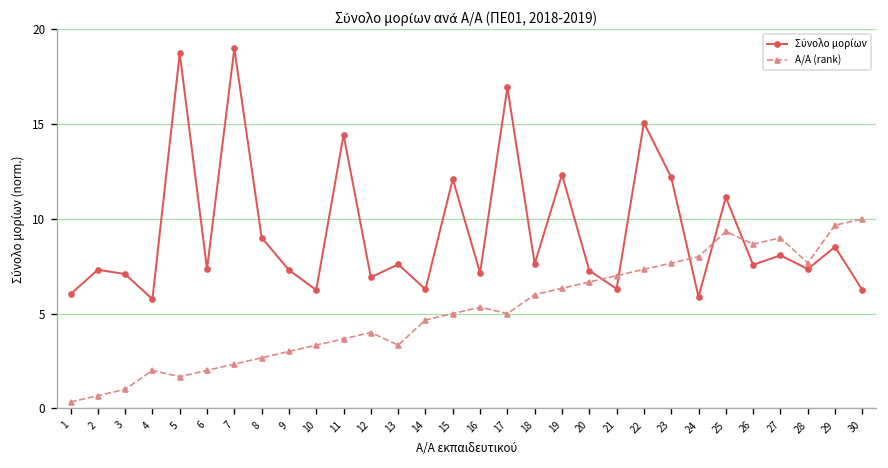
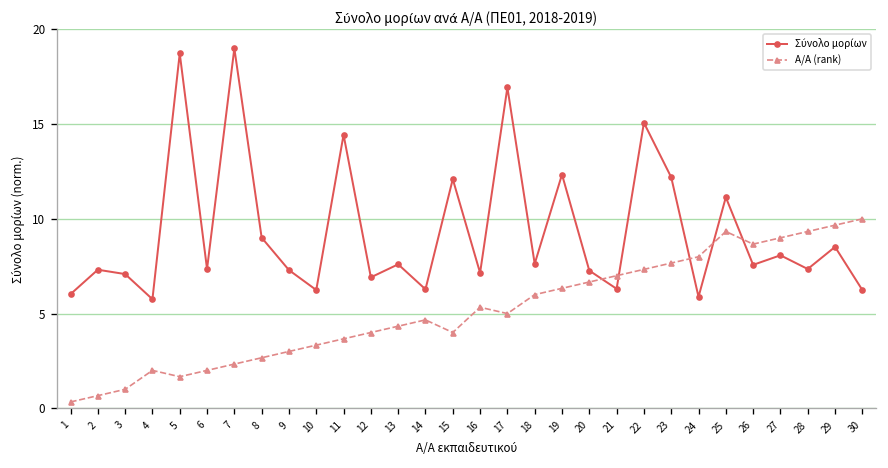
Α/Α (rank), 13: 3.3 -> 4.3
Α/Α (rank), 15: 5.0 -> 4.0
Α/Α (rank), 28: 7.7 -> 9.3
